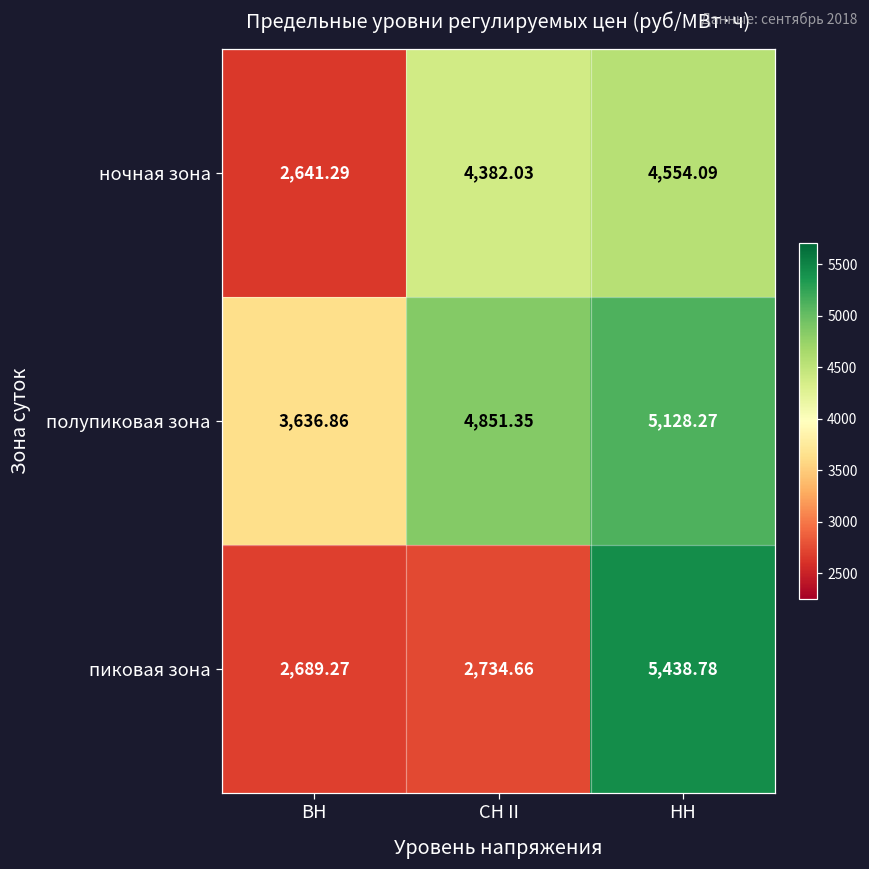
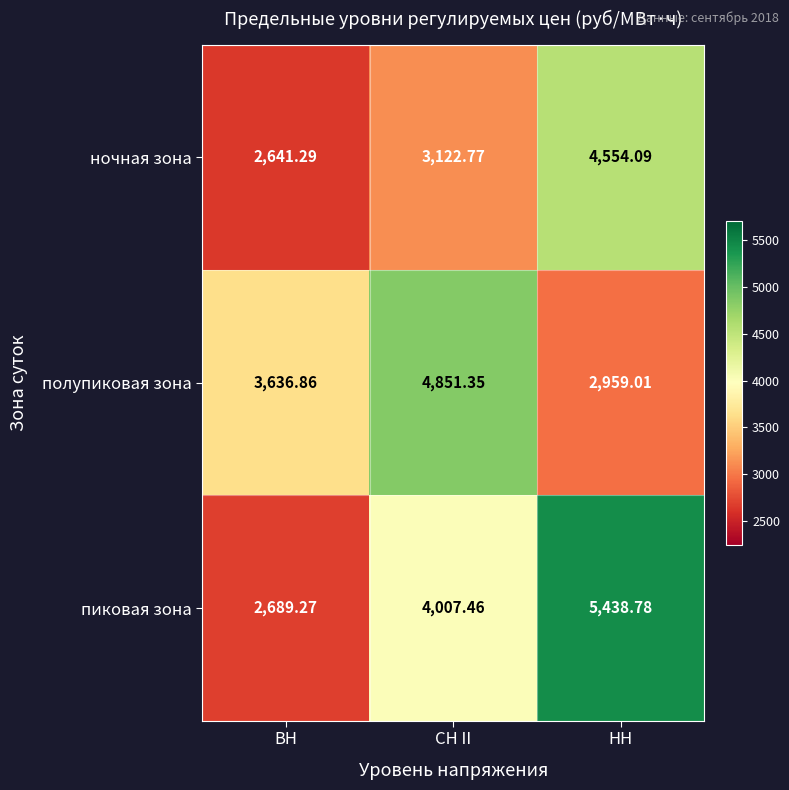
ночная зона, СН II: 4,382.03 -> 3,122.77
полупиковая зона, НН: 5,128.27 -> 2,959.01
пиковая зона, СН II: 2,734.66 -> 4,007.46
